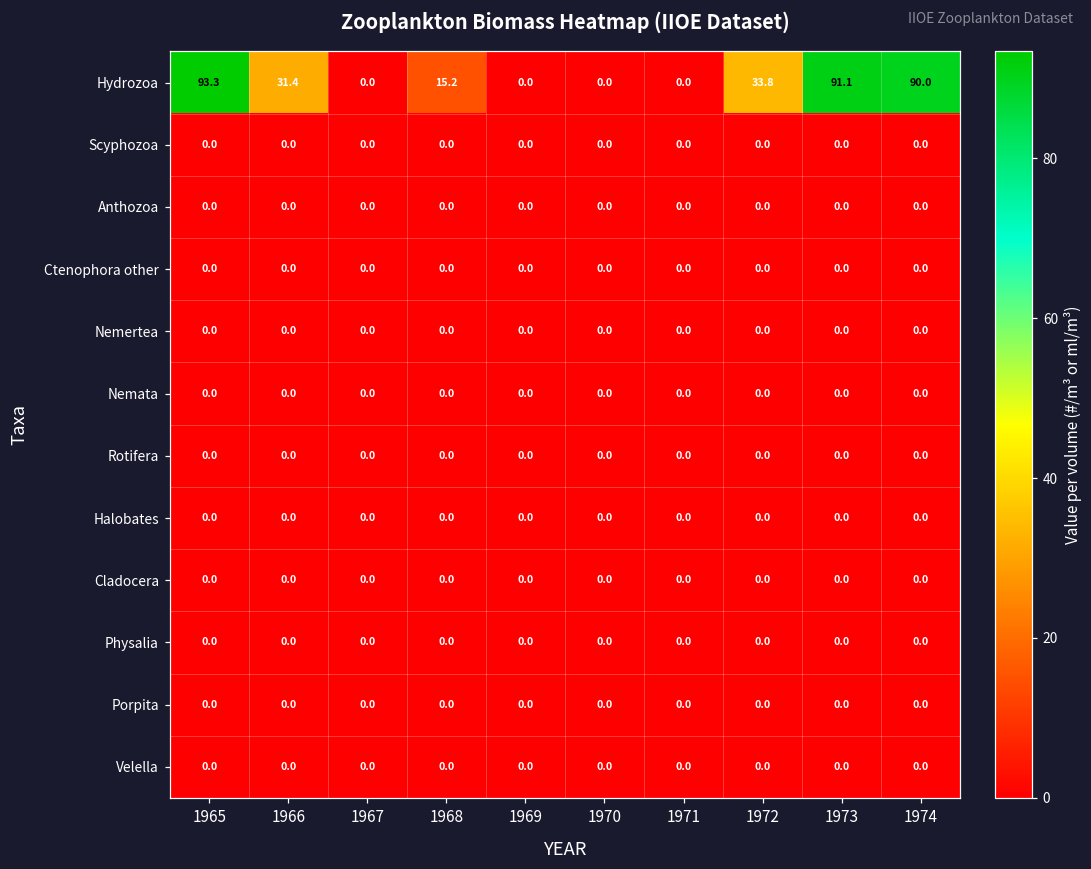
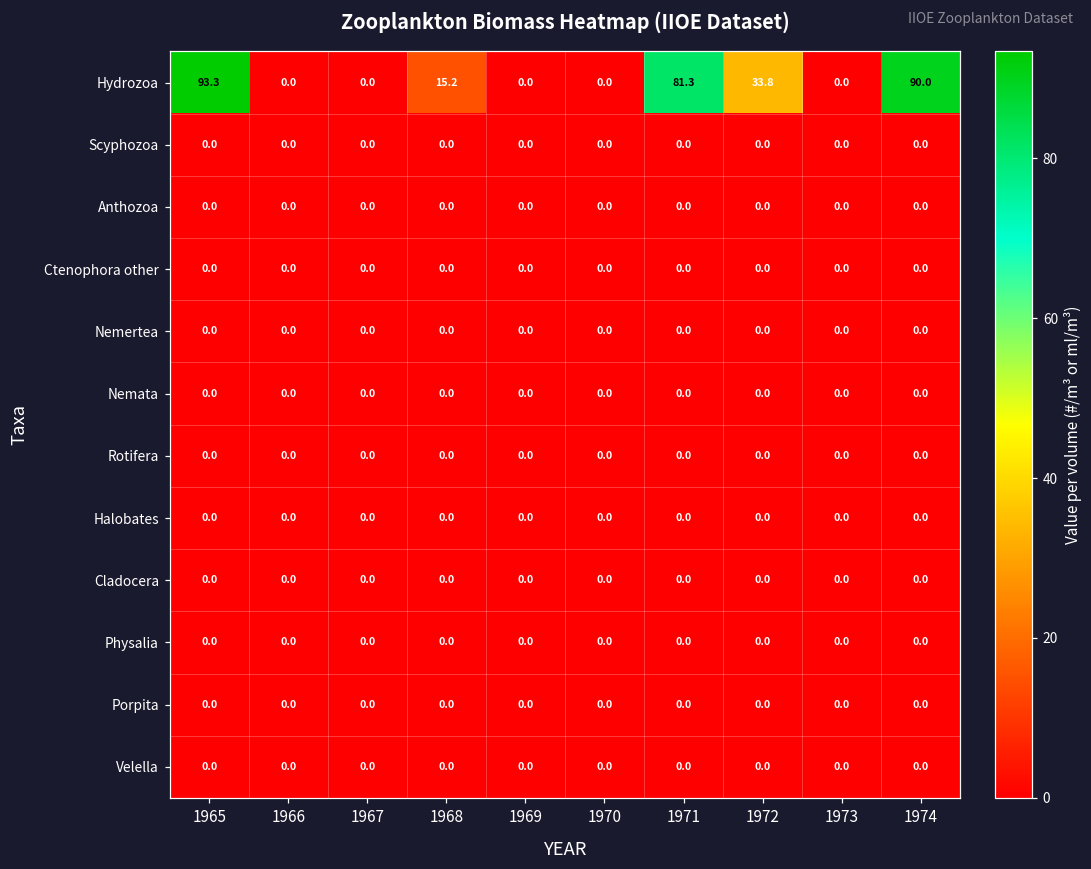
Hydrozoa, 1966: 31.4 -> 0.0
Hydrozoa, 1971: 0.0 -> 81.3
Hydrozoa, 1973: 91.1 -> 0.0
